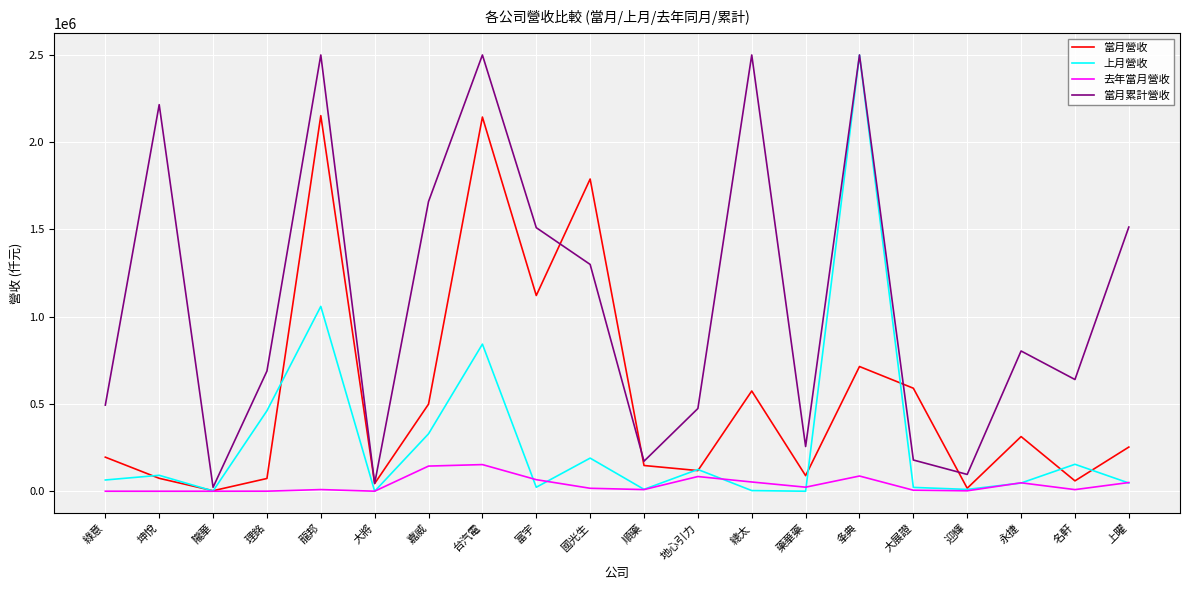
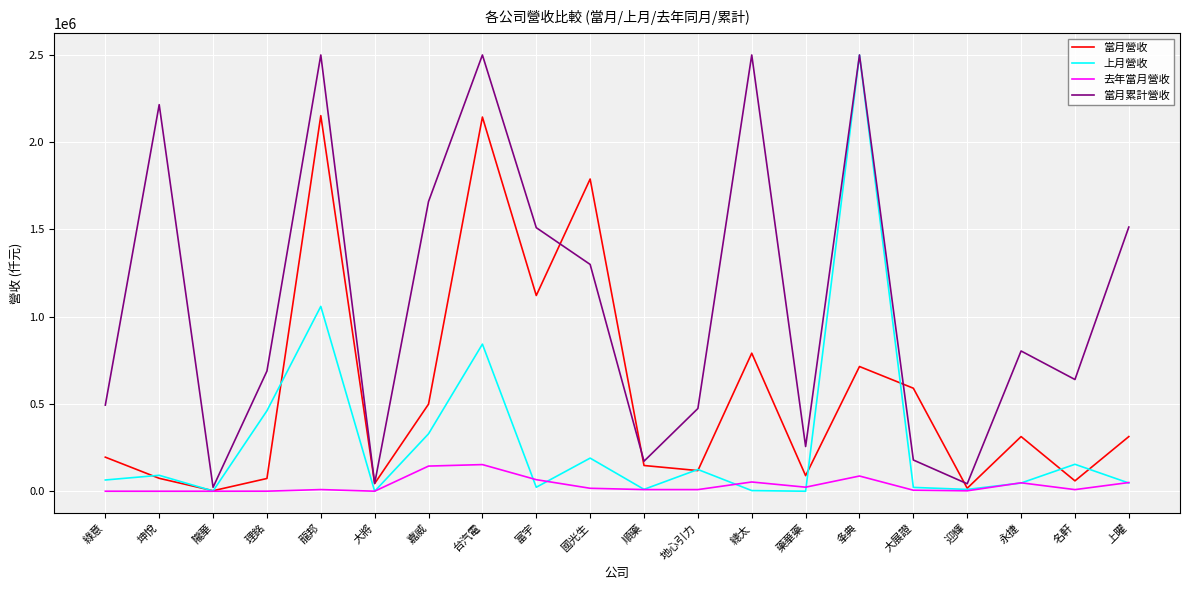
去年當月營收, 地心引力: 80000 -> 10000
當月營收, 總太: 570000 -> 790000
當月累計營收, 迎輝: 100000 -> 40000
當月營收, 上曜: 250000 -> 310000
